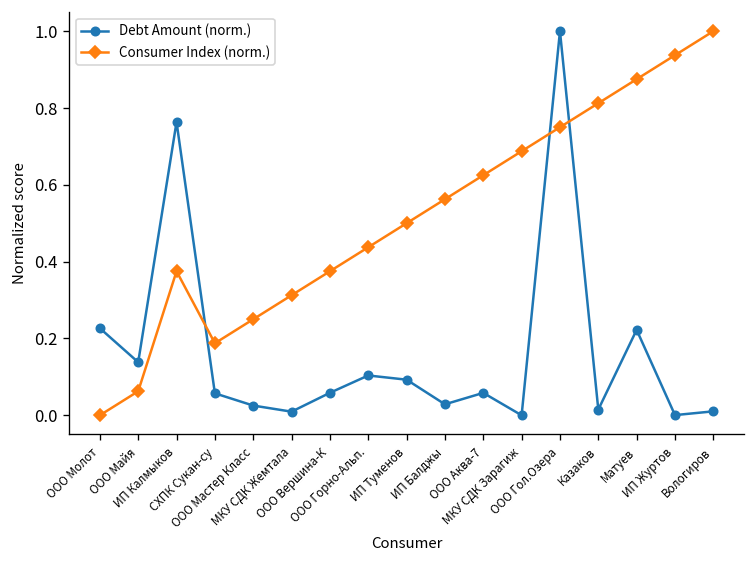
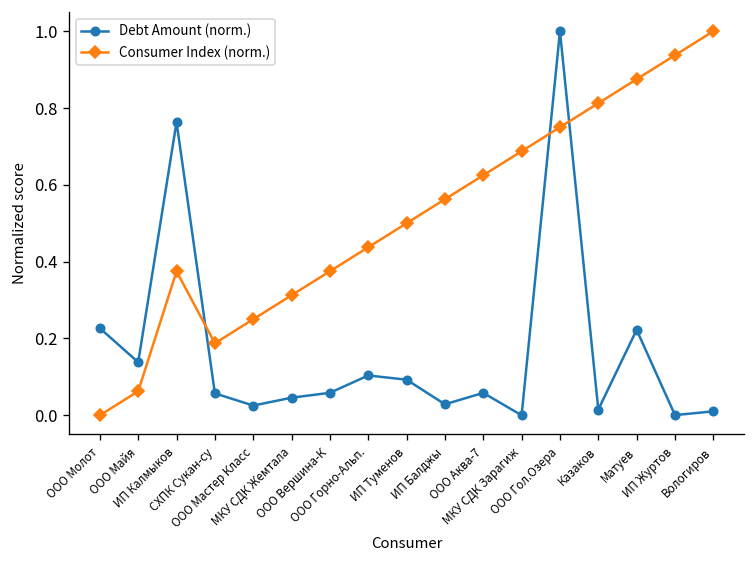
Debt Amount (norm.), МКУ СДК Жемтала: 0.01 -> 0.05
